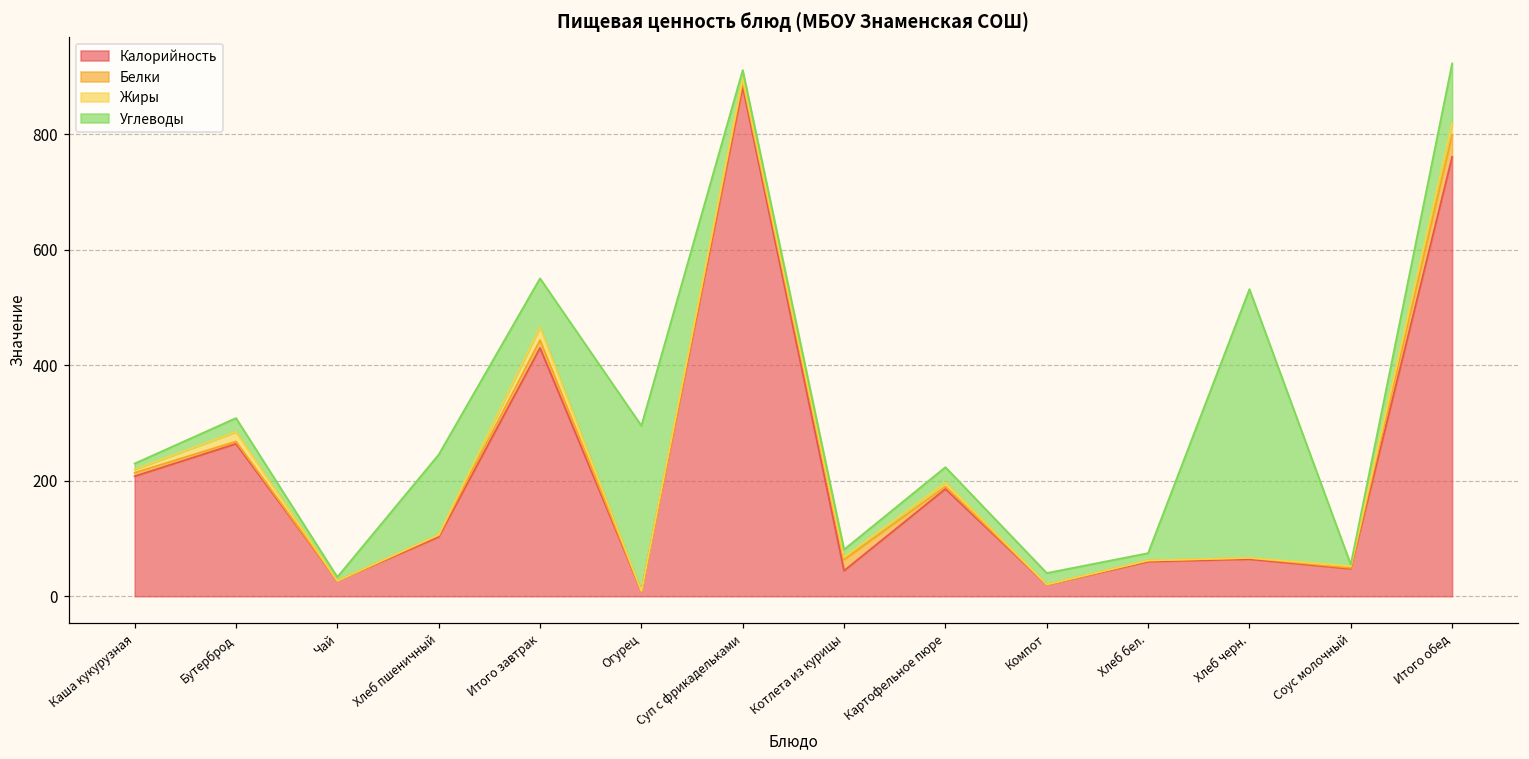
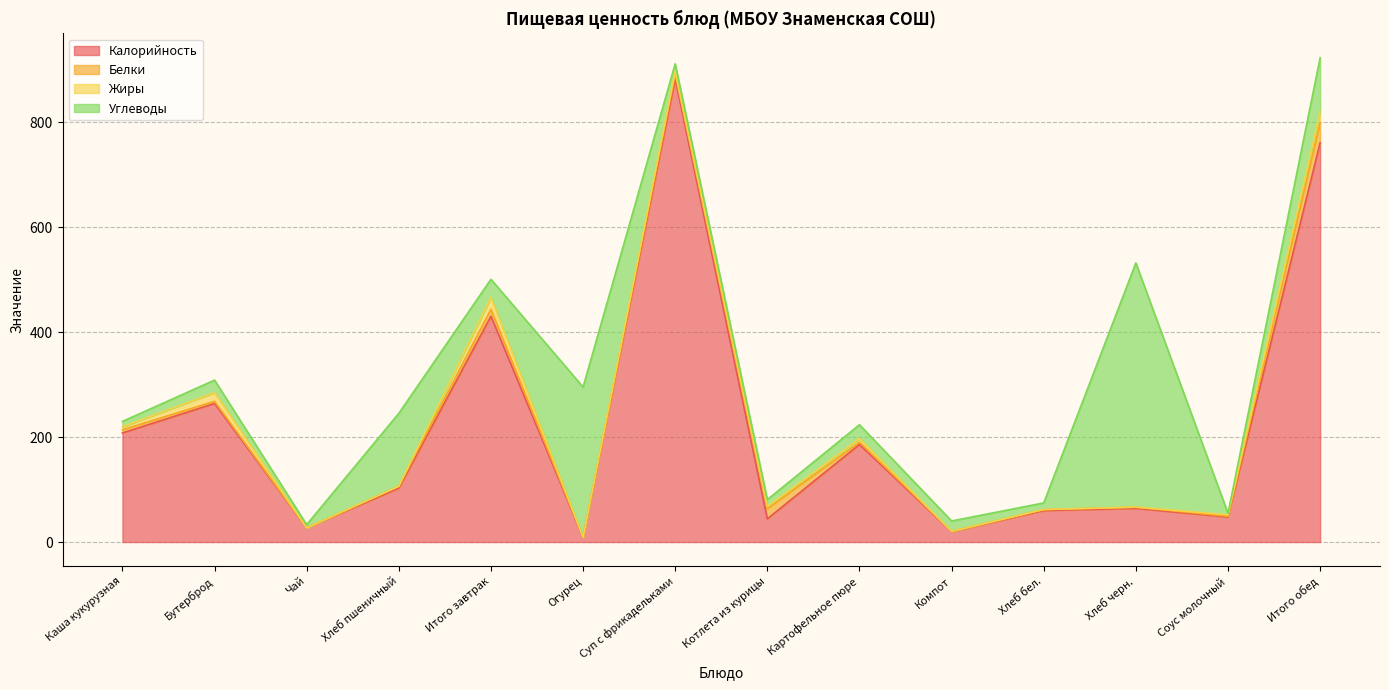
Углеводы, Итого завтрак: 80 -> 30
